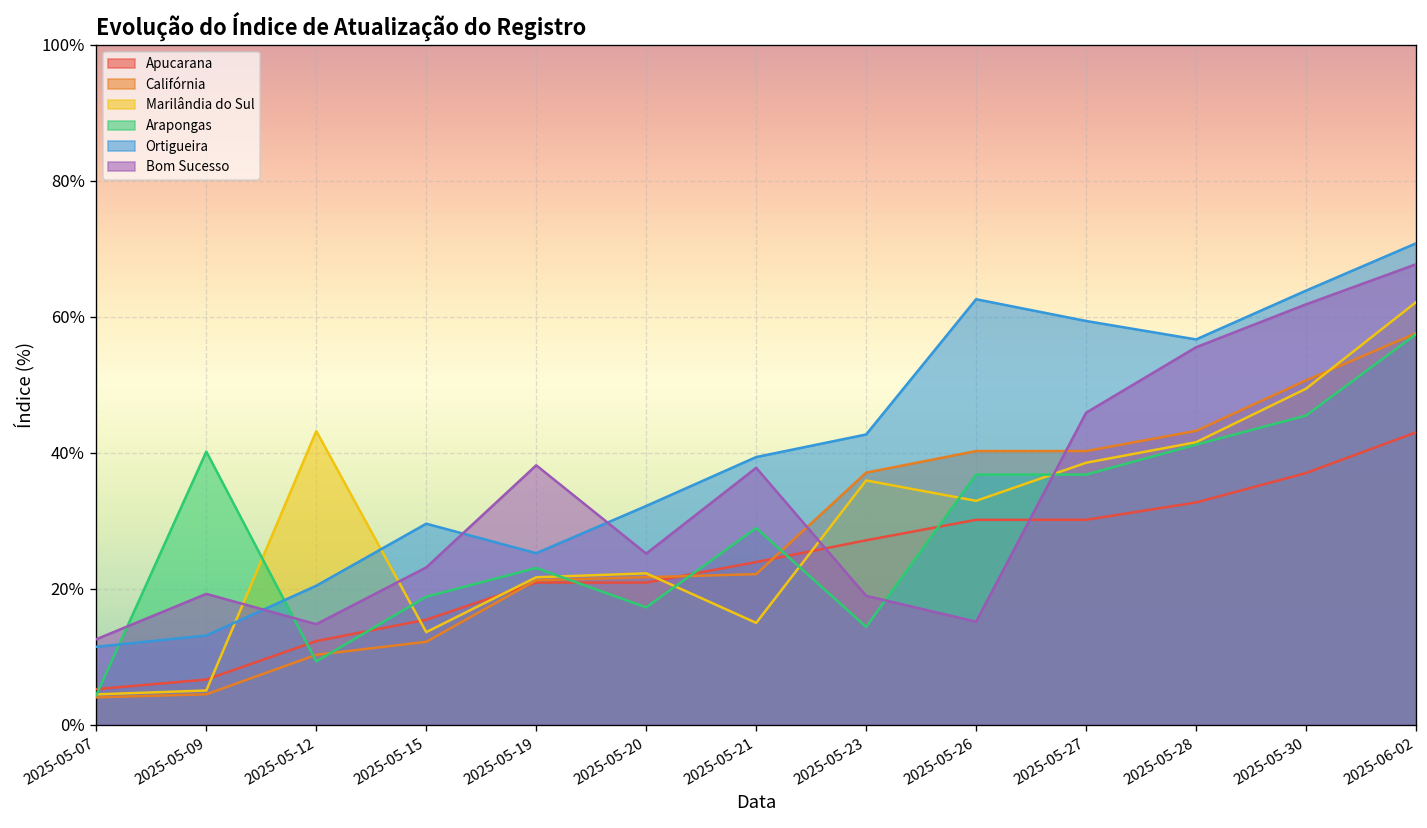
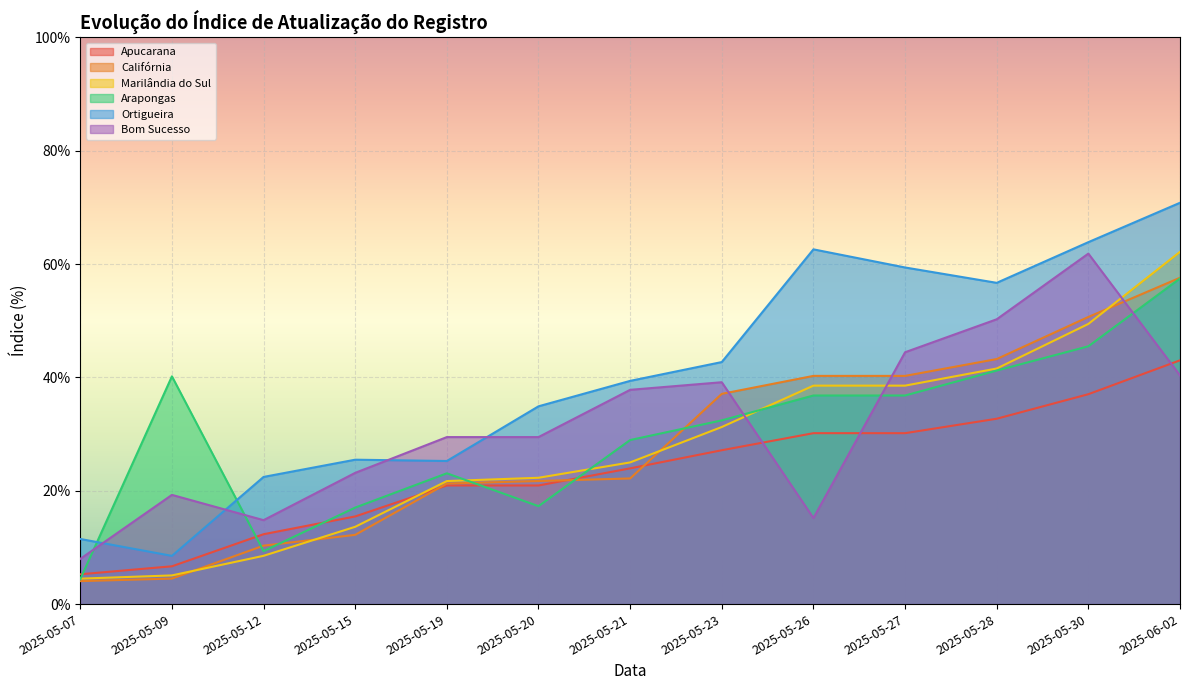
Bom Sucesso, 2025-05-07: 13% -> 8%
Ortigueira, 2025-05-09: 13% -> 9%
Marilândia do Sul, 2025-05-12: 43% -> 9%
Ortigueira, 2025-05-12: 20% -> 22%
Arapongas, 2025-05-15: 19% -> 17%
Ortigueira, 2025-05-15: 30% -> 25%
Bom Sucesso, 2025-05-19: 38% -> 29%
Ortigueira, 2025-05-20: 32% -> 35%
Bom Sucesso, 2025-05-20: 25% -> 29%
Marilândia do Sul, 2025-05-21: 15% -> 25%
Marilândia do Sul, 2025-05-23: 36% -> 31%
Arapongas, 2025-05-23: 14% -> 32%
Bom Sucesso, 2025-05-23: 19% -> 39%
Marilândia do Sul, 2025-05-26: 33% -> 39%
Bom Sucesso, 2025-05-27: 46% -> 44%
Bom Sucesso, 2025-05-28: 56% -> 50%
Bom Sucesso, 2025-06-02: 68% -> 40%
